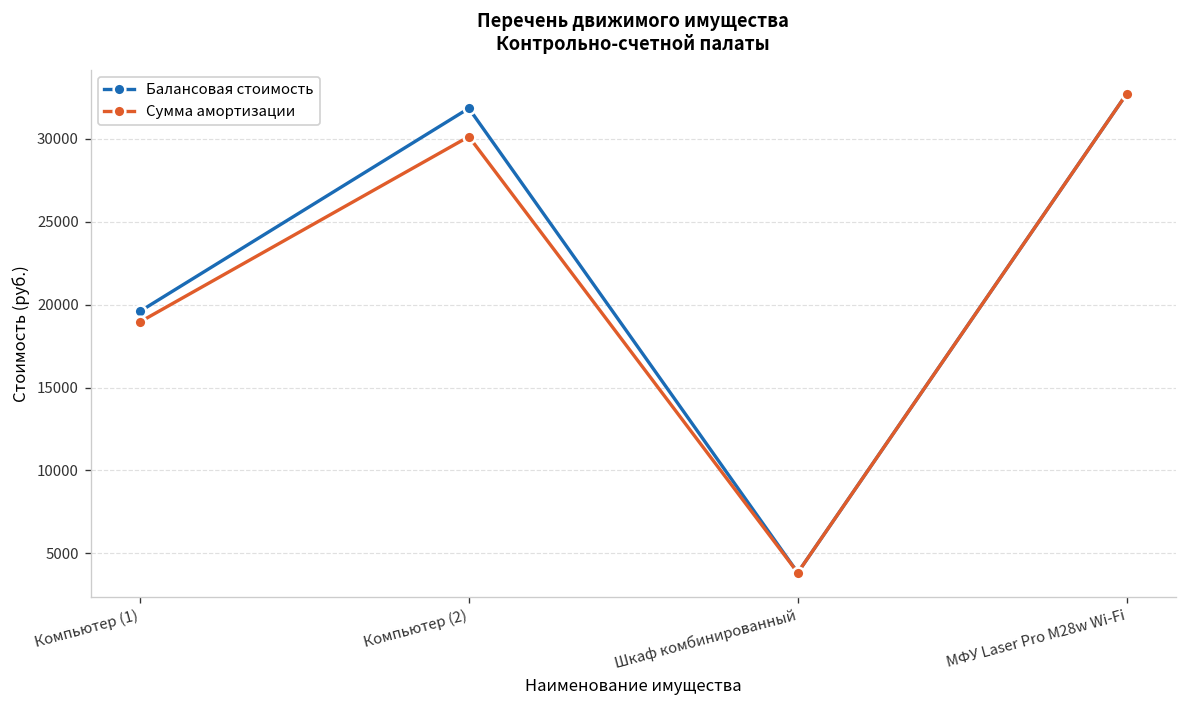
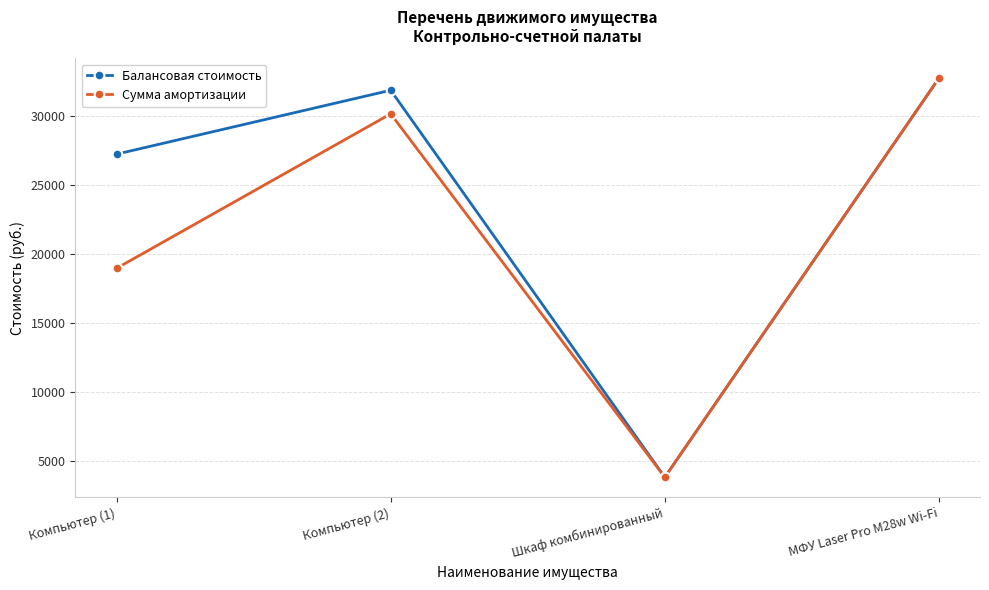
Балансовая стоимость, Компьютер (1): 19600 -> 27200
